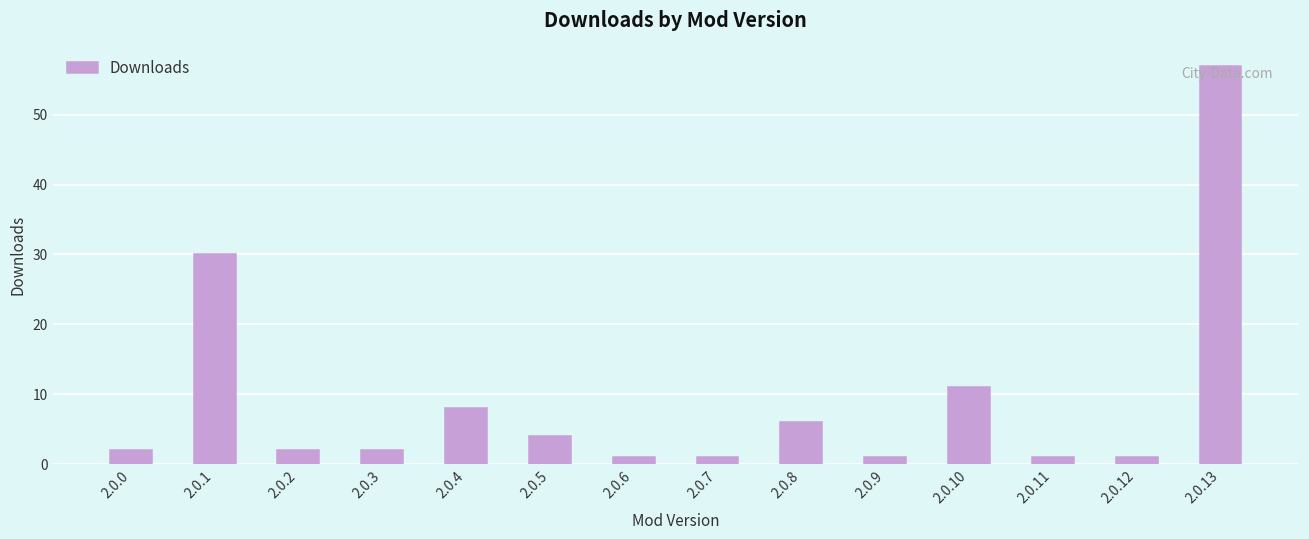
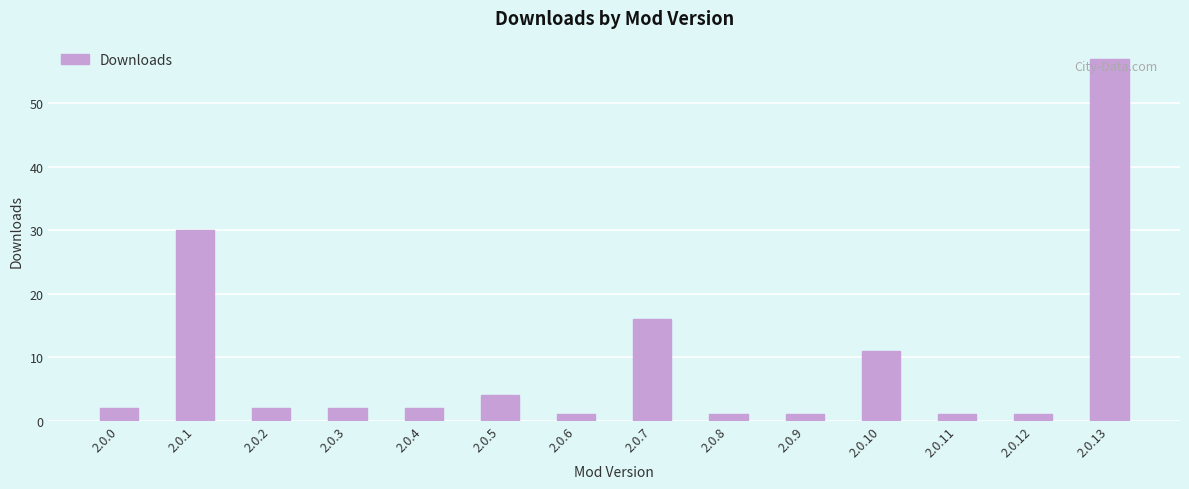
2.0.4: 8 -> 2
2.0.7: 1 -> 16
2.0.8: 6 -> 1
